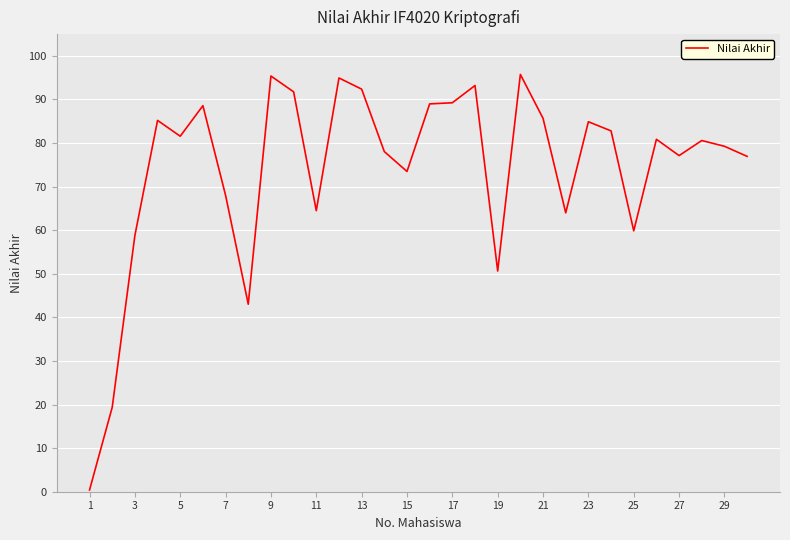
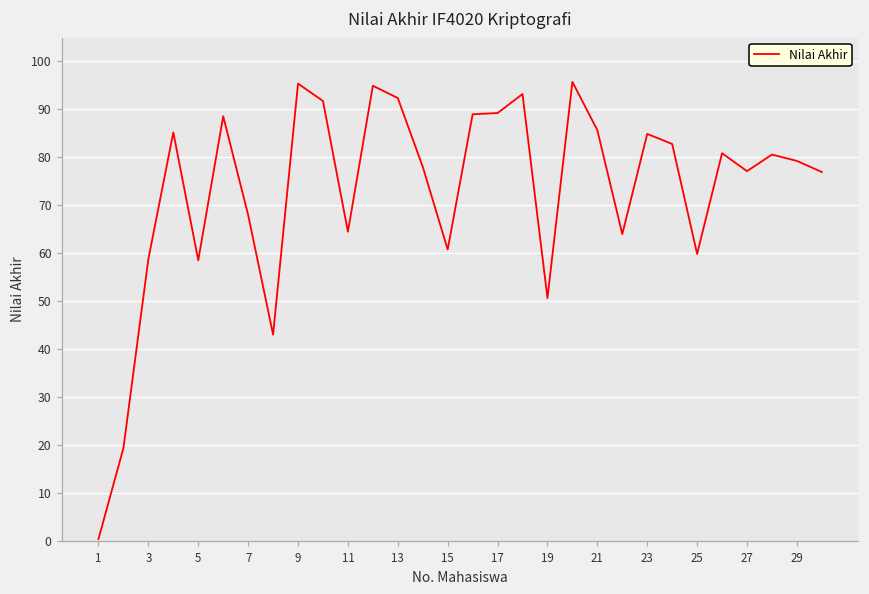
5: 82 -> 59
15: 73 -> 61
